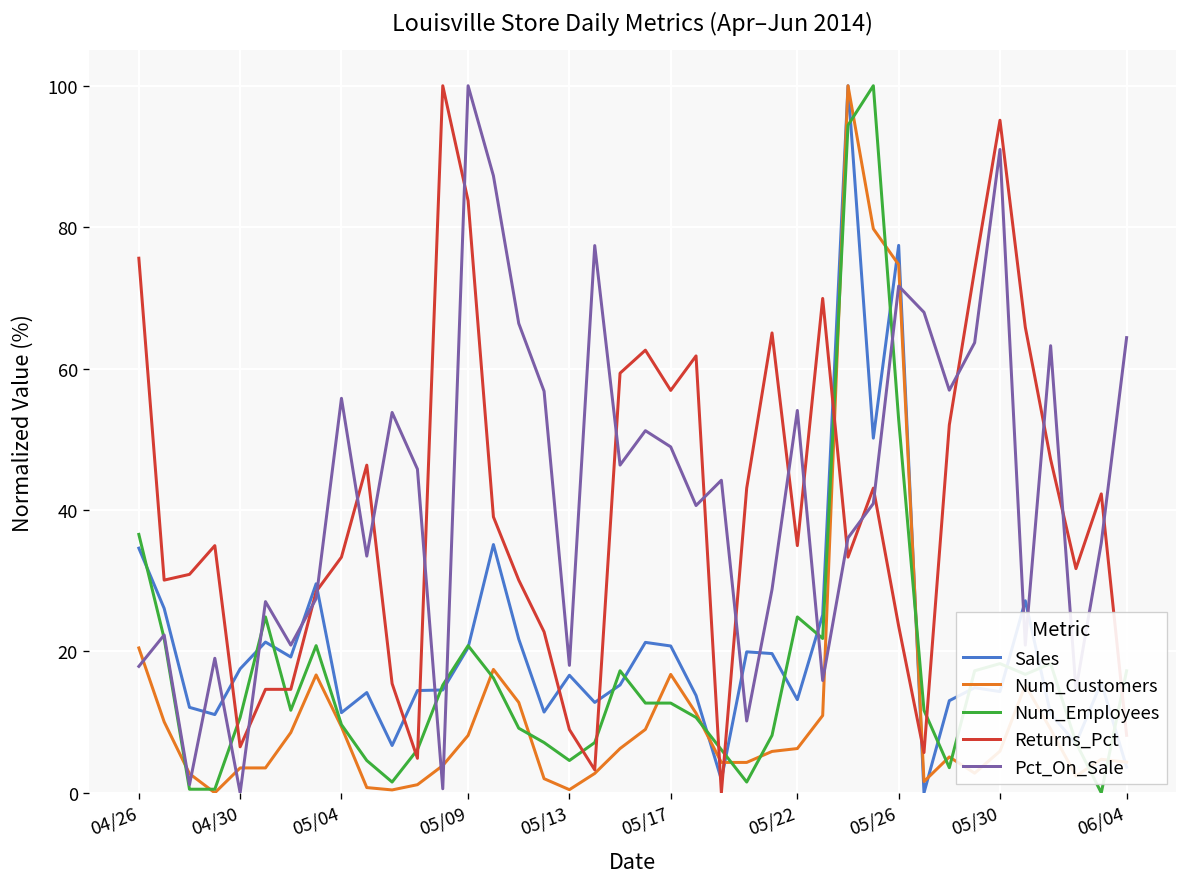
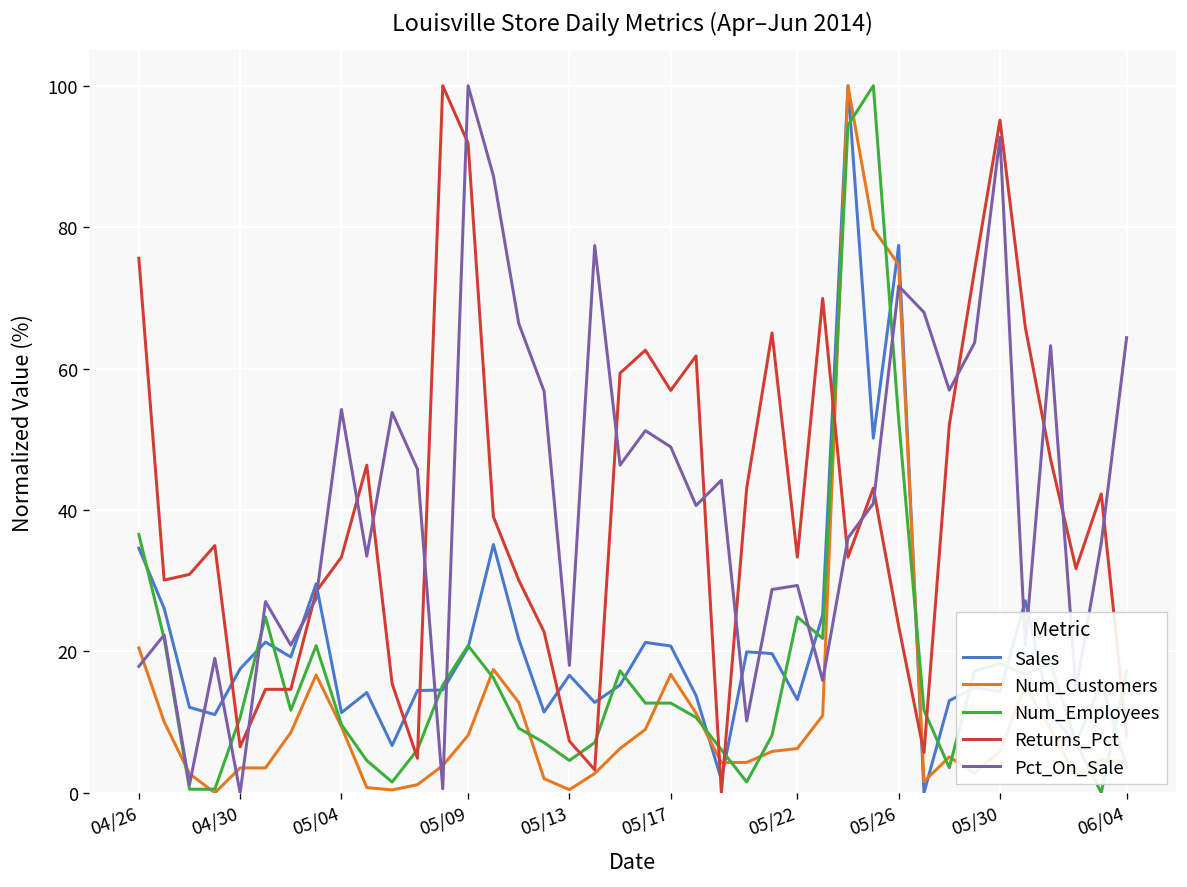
Pct_On_Sale, 05/04: 56 -> 54
Returns_Pct, 05/09: 84 -> 92
Returns_Pct, 05/13: 9 -> 7
Returns_Pct, 05/22: 35 -> 33
Pct_On_Sale, 05/22: 54 -> 29
Pct_On_Sale, 05/30: 91 -> 93
